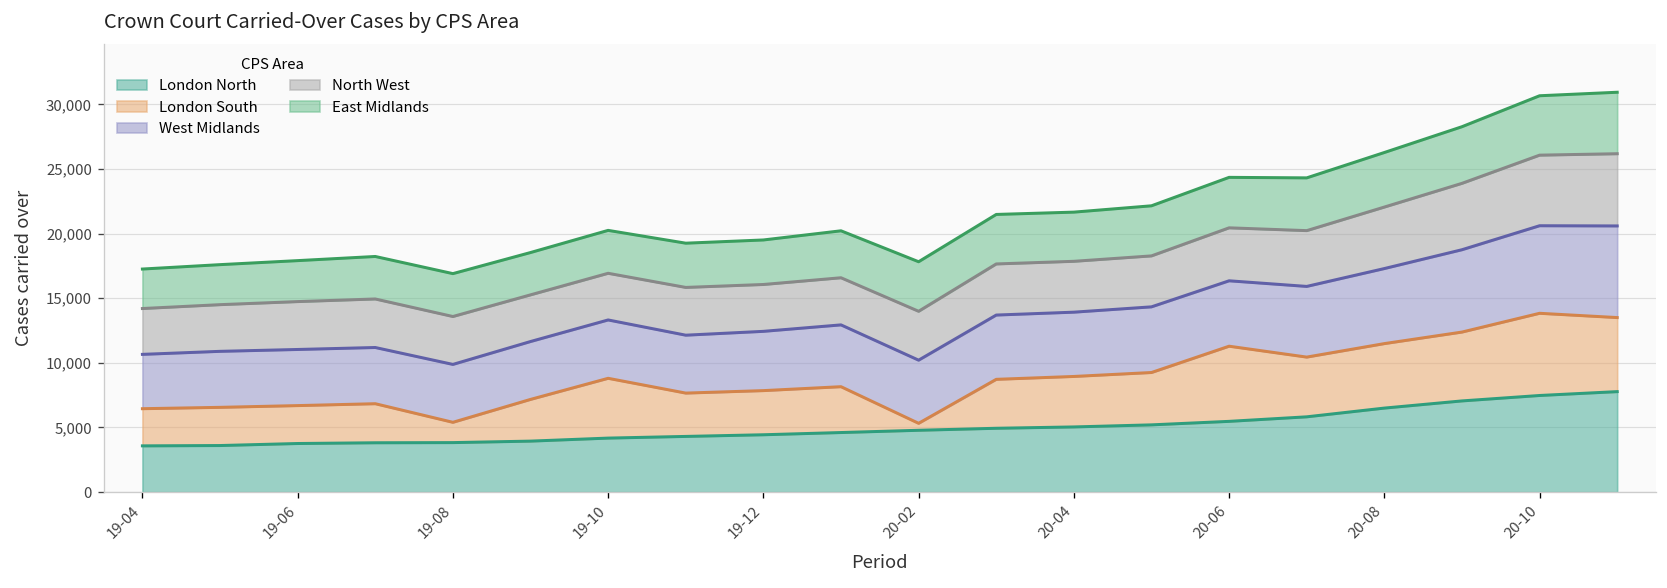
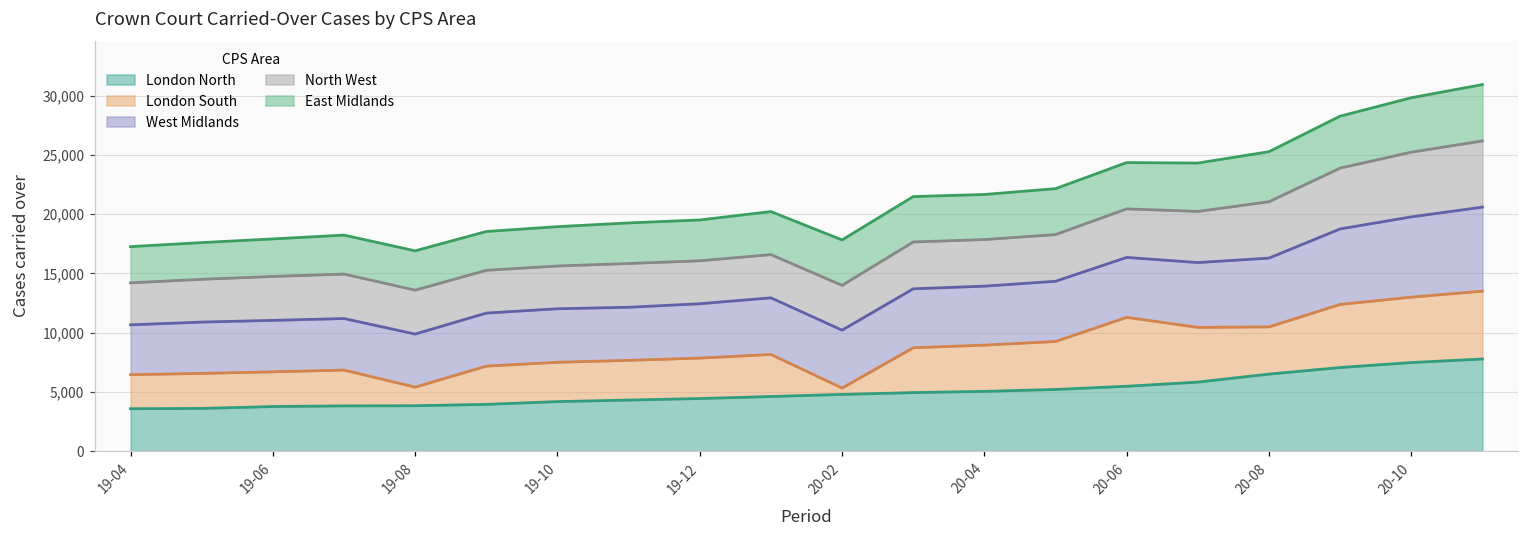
London South, 19-10: 4,600 -> 3,300
London South, 20-08: 5,000 -> 4,000
London South, 20-10: 6,400 -> 5,500
